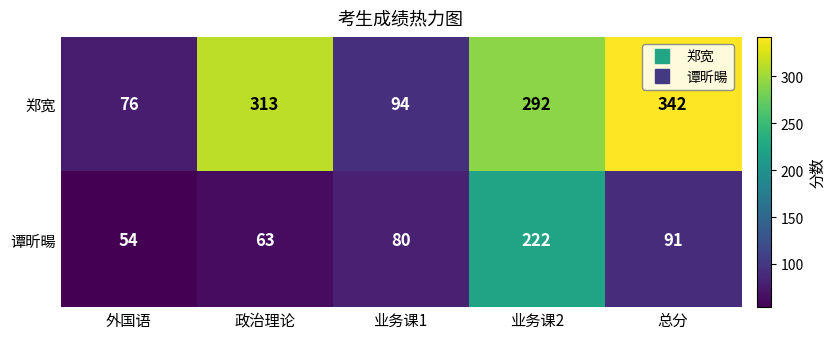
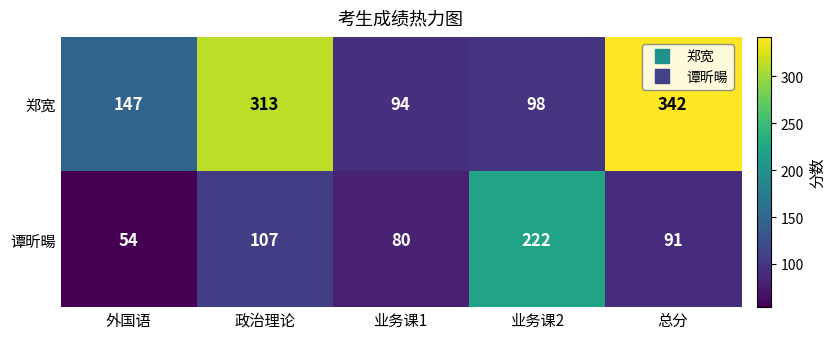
郑宽, 外国语: 76 -> 147
郑宽, 业务课2: 292 -> 98
谭昕暘, 政治理论: 63 -> 107
